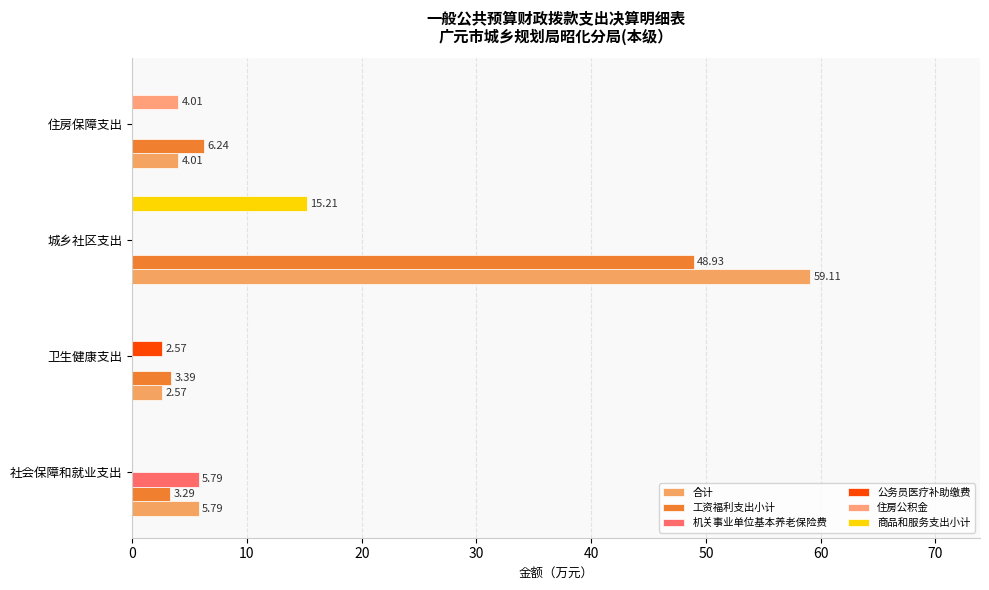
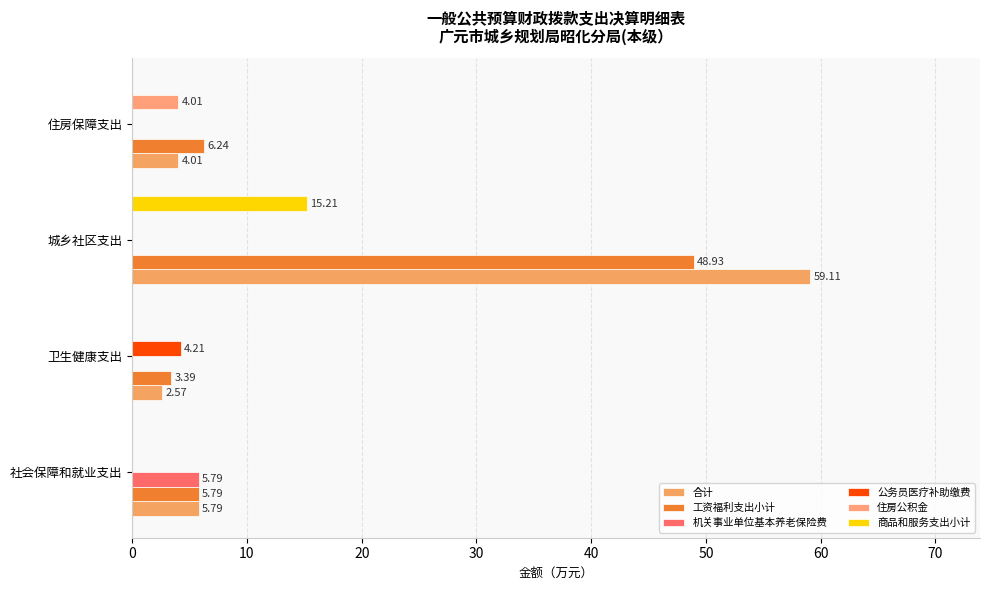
公务员医疗补助缴费, 卫生健康支出: 2.57 -> 4.21
工资福利支出小计, 社会保障和就业支出: 3.29 -> 5.79
